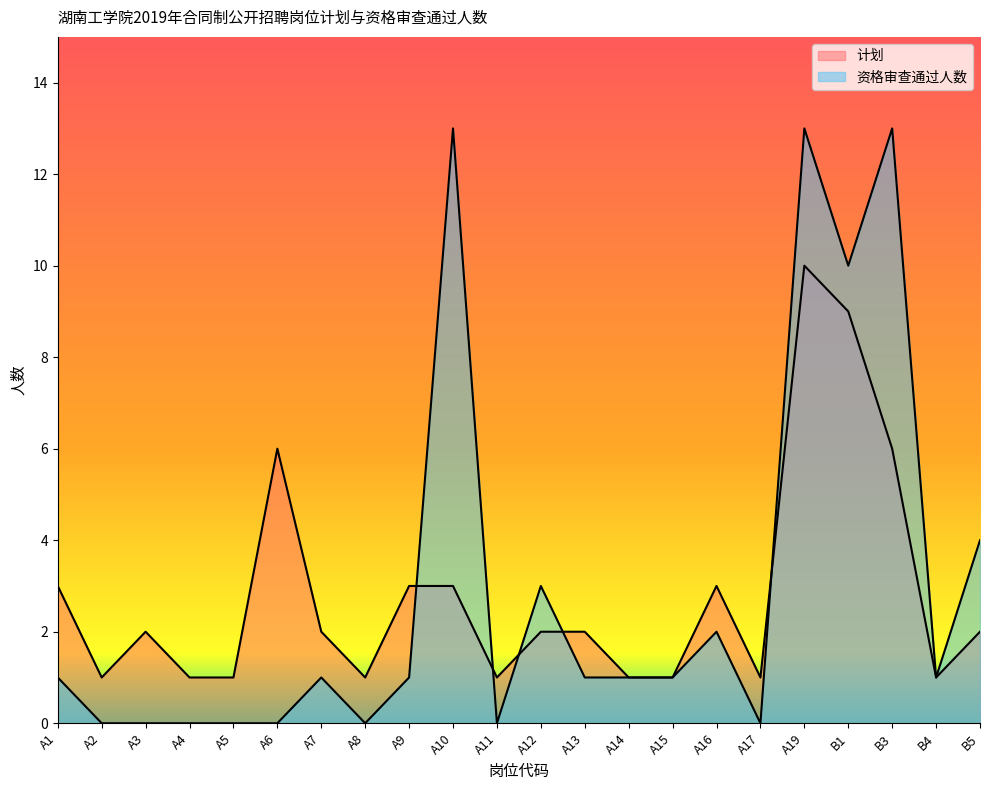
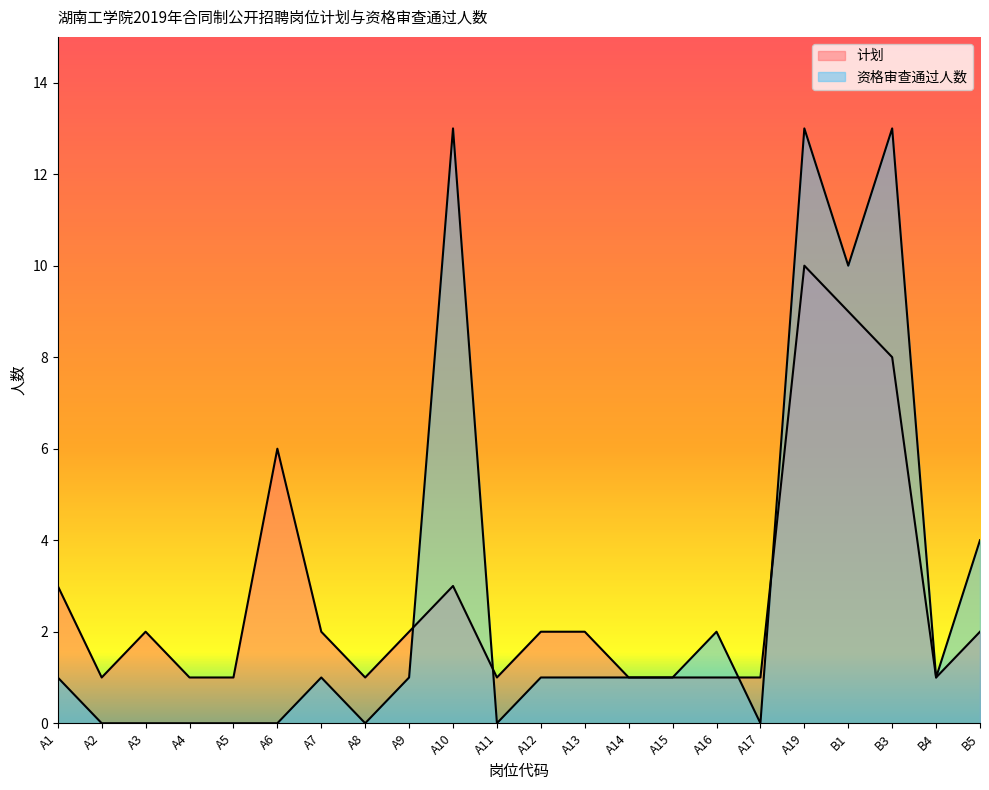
计划, A9: 3 -> 2
资格审查通过人数, A12: 3 -> 1
计划, A16: 3 -> 1
计划, B3: 6 -> 8
